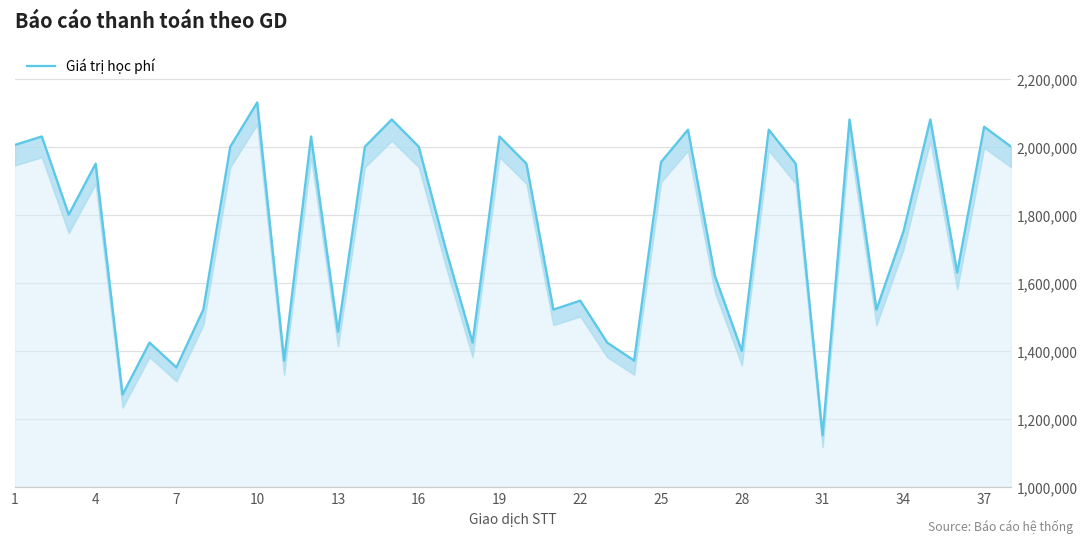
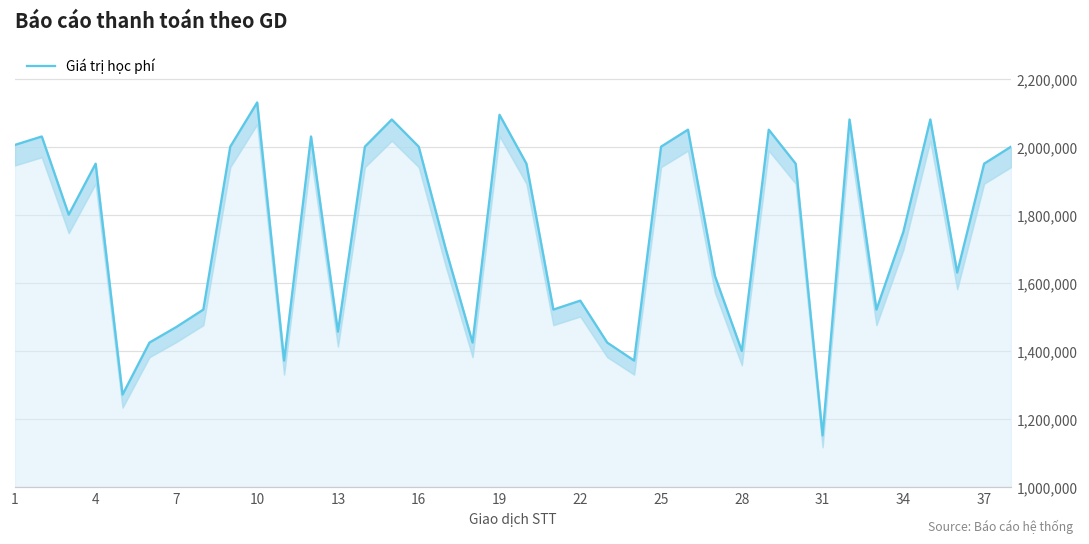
7: 1,350,000 -> 1,470,000
19: 2,030,000 -> 2,100,000
25: 1,960,000 -> 2,000,000
37: 2,060,000 -> 1,950,000
